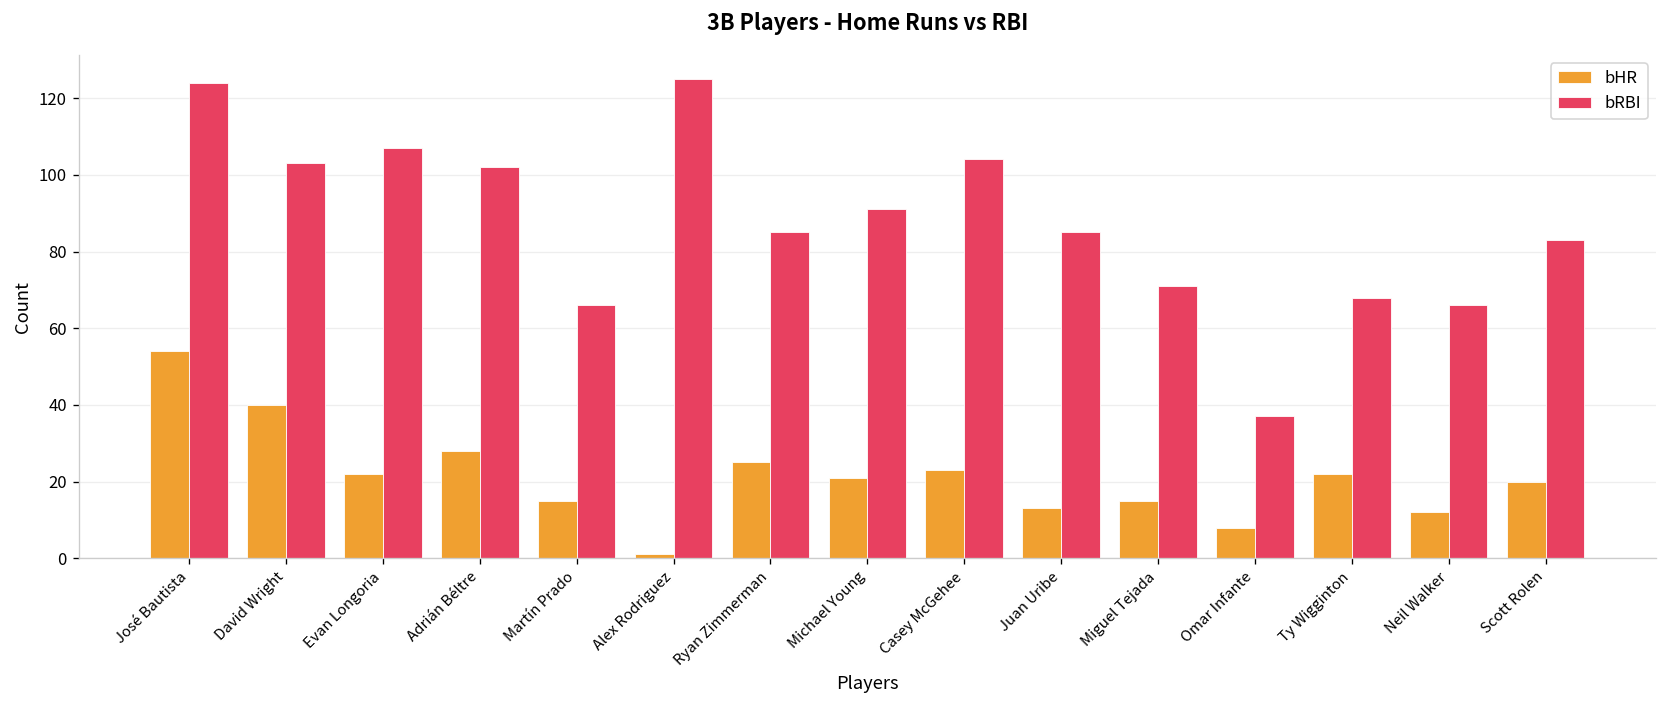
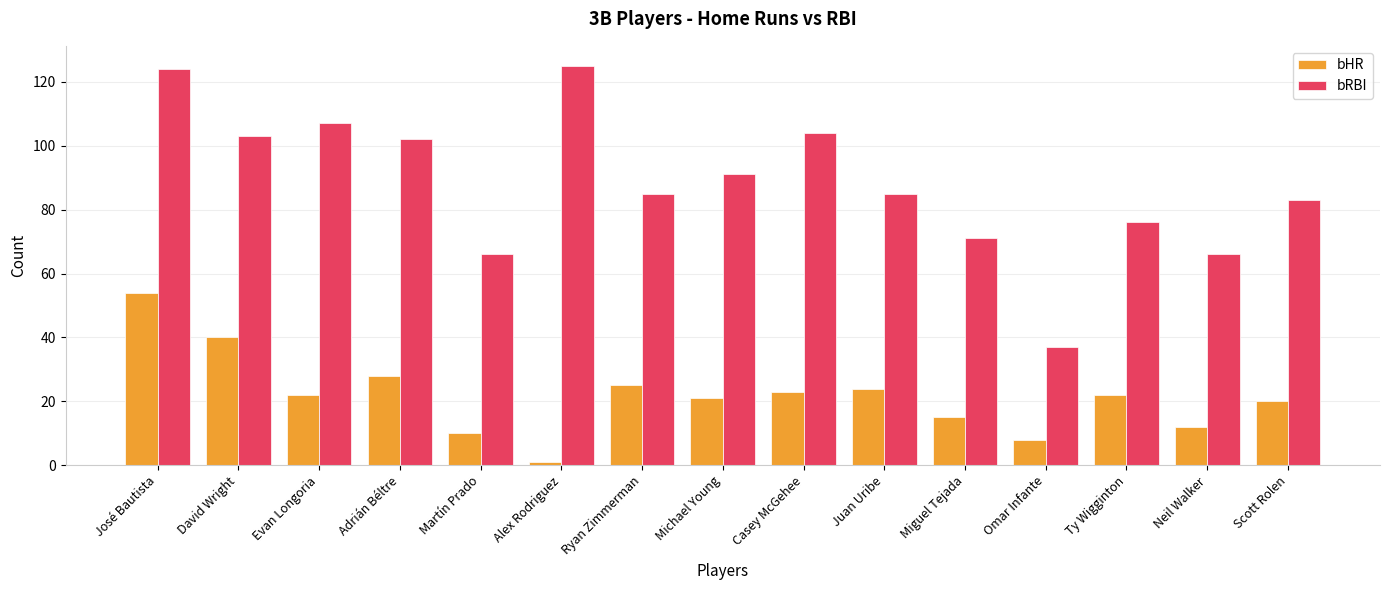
bHR, Martín Prado: 15 -> 10
bHR, Juan Uribe: 13 -> 24
bRBI, Ty Wigginton: 68 -> 76
